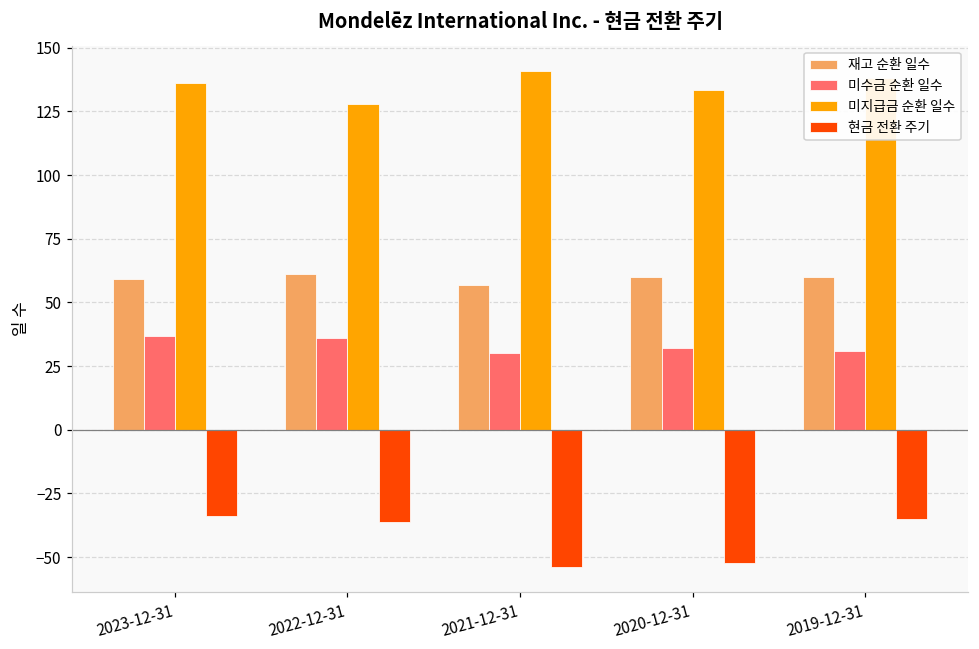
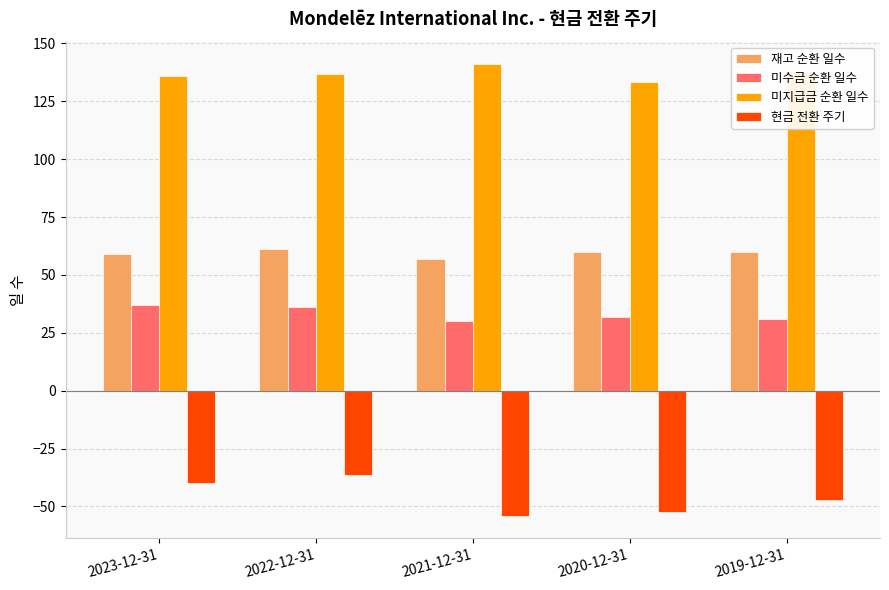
현금 전환 주기, 2023-12-31: -34 -> -40
미지급금 순환 일수, 2022-12-31: 128 -> 137
현금 전환 주기, 2019-12-31: -35 -> -47
